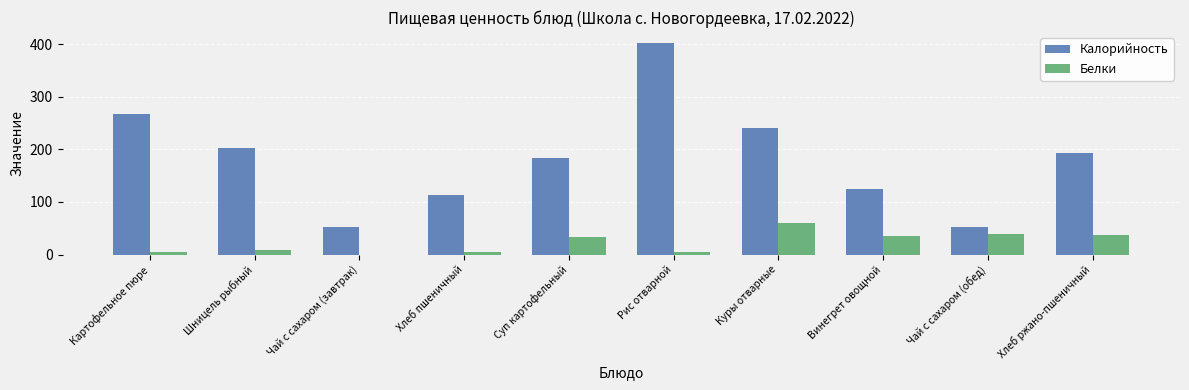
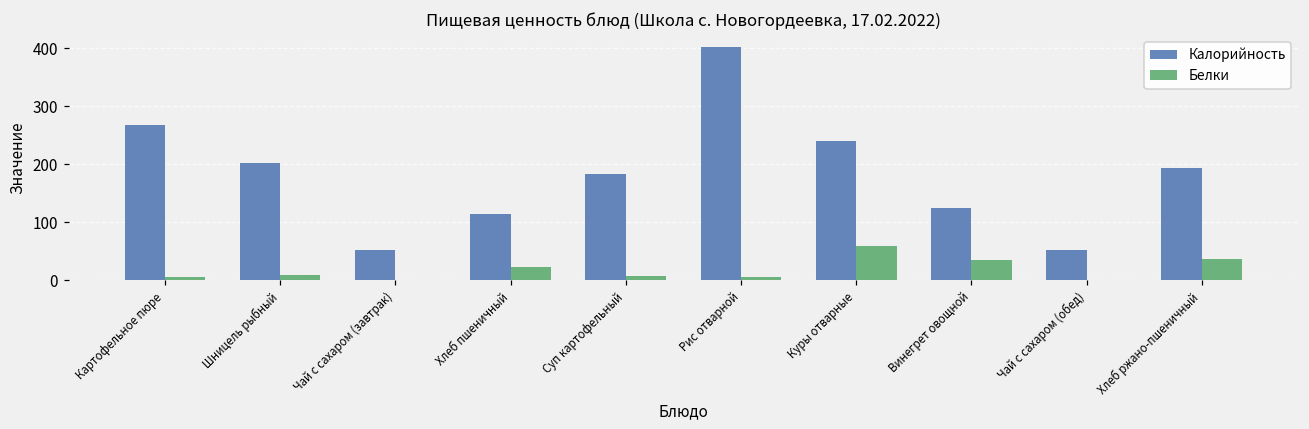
Белки, Хлеб пшеничный: 0 -> 20
Белки, Суп картофельный: 30 -> 10
Белки, Чай с сахаром (обед): 40 -> 0
